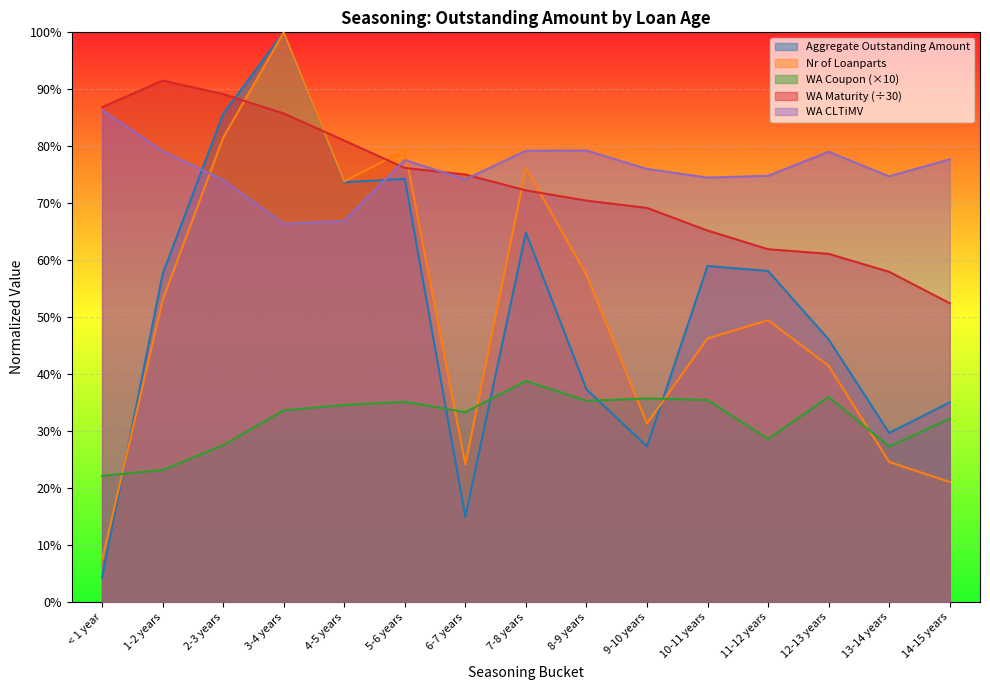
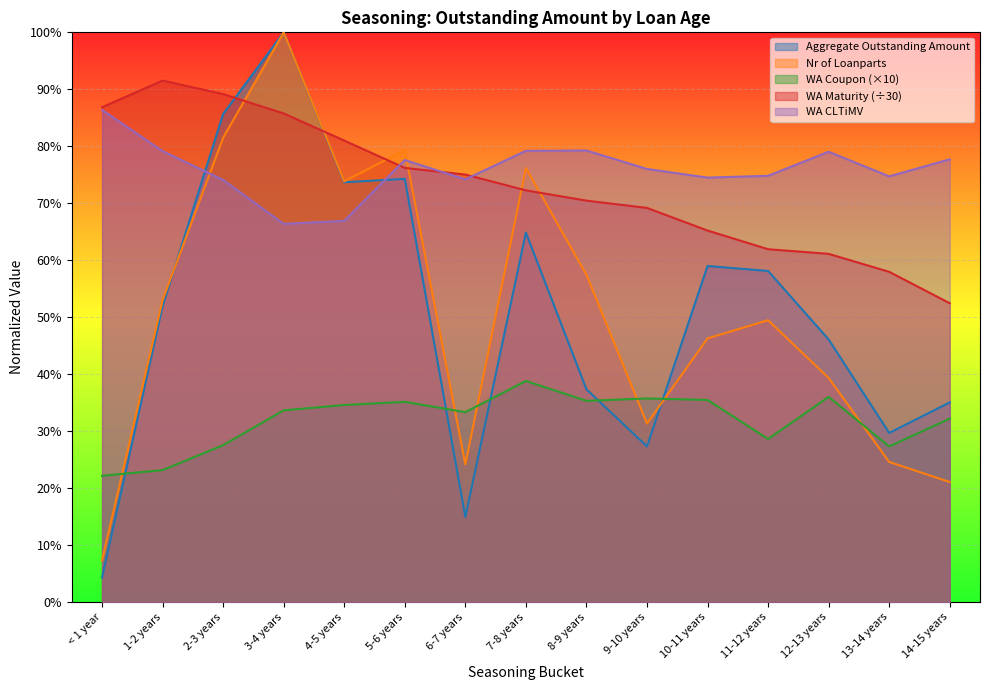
Aggregate Outstanding Amount, 1-2 years: 58% -> 52%
Nr of Loanparts, 12-13 years: 41% -> 39%
